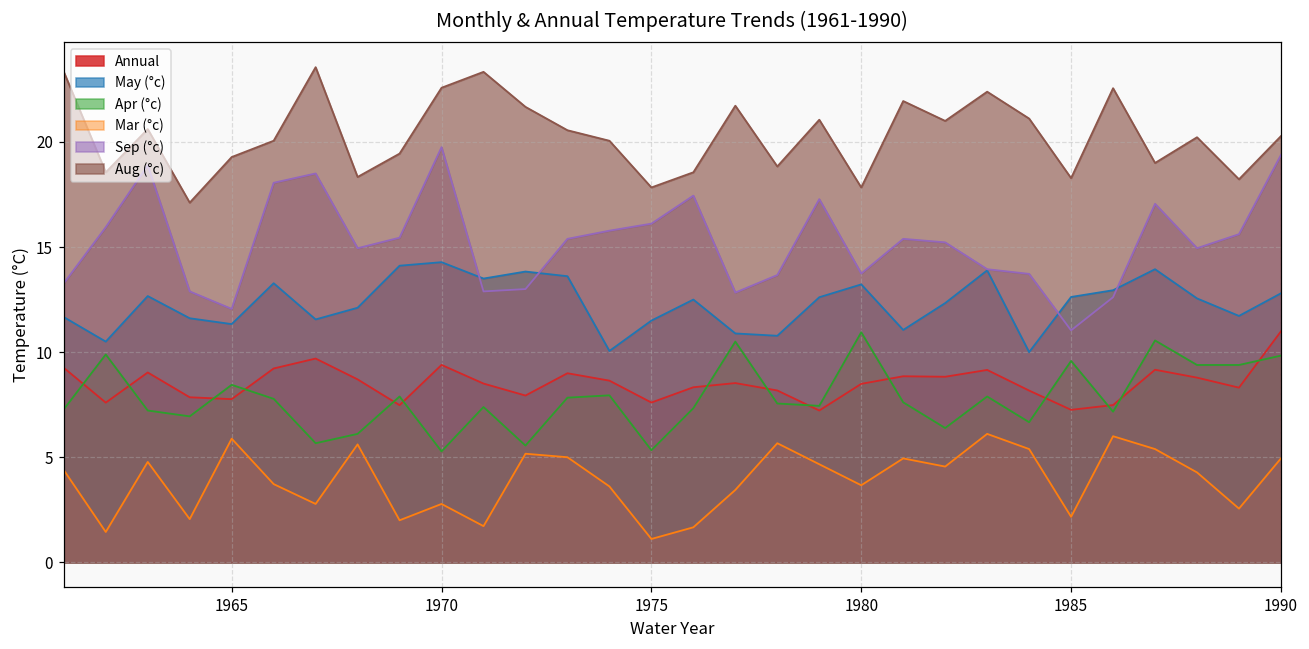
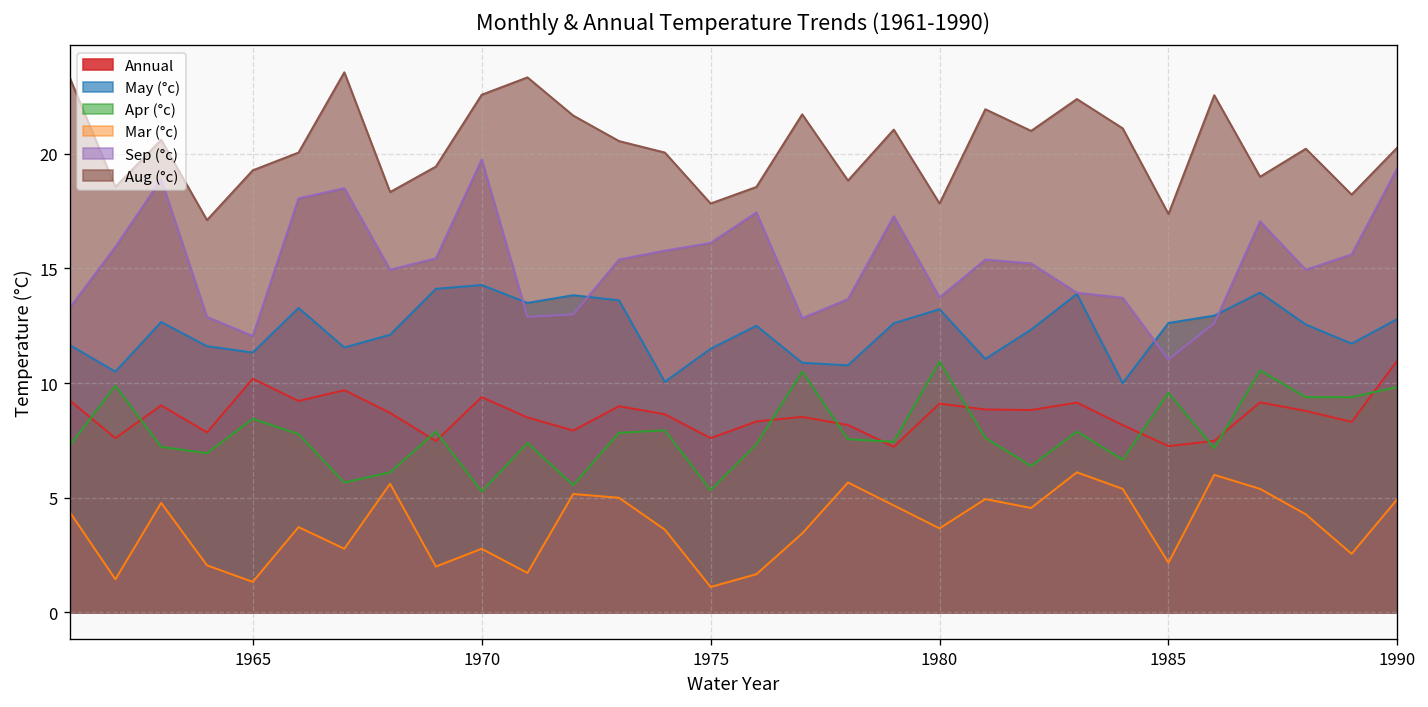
Annual, 1965: 7.8 -> 10.2
Mar (°c), 1965: 5.9 -> 1.3
Annual, 1980: 8.5 -> 9.1
Aug (°c), 1985: 18.3 -> 17.4
